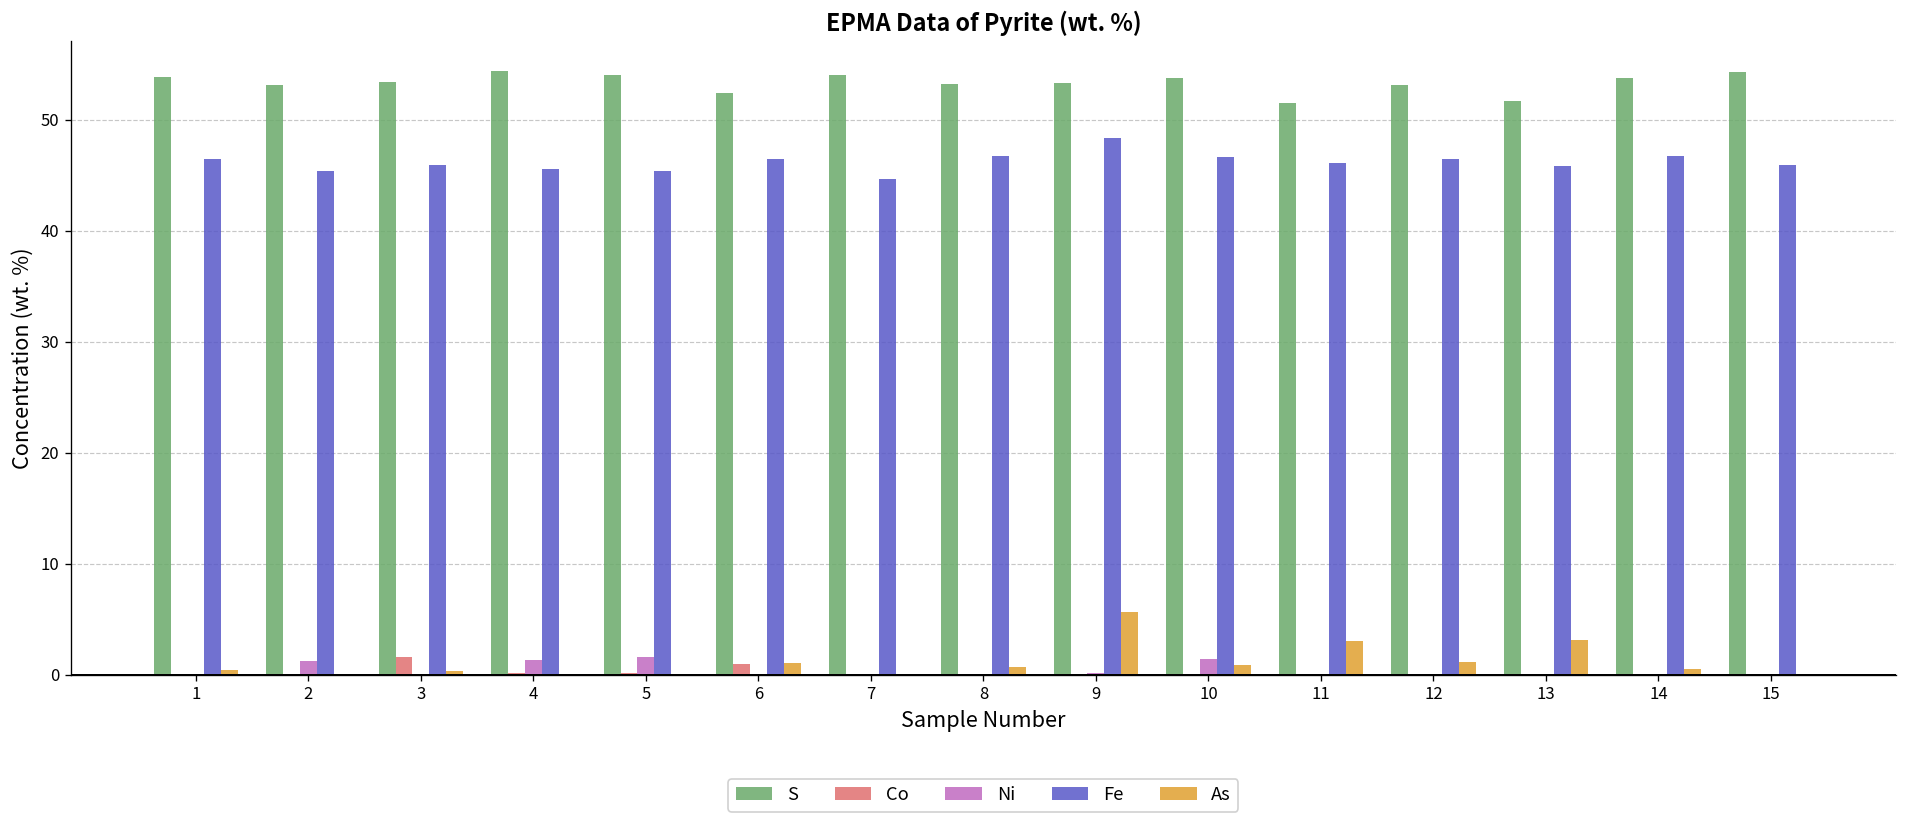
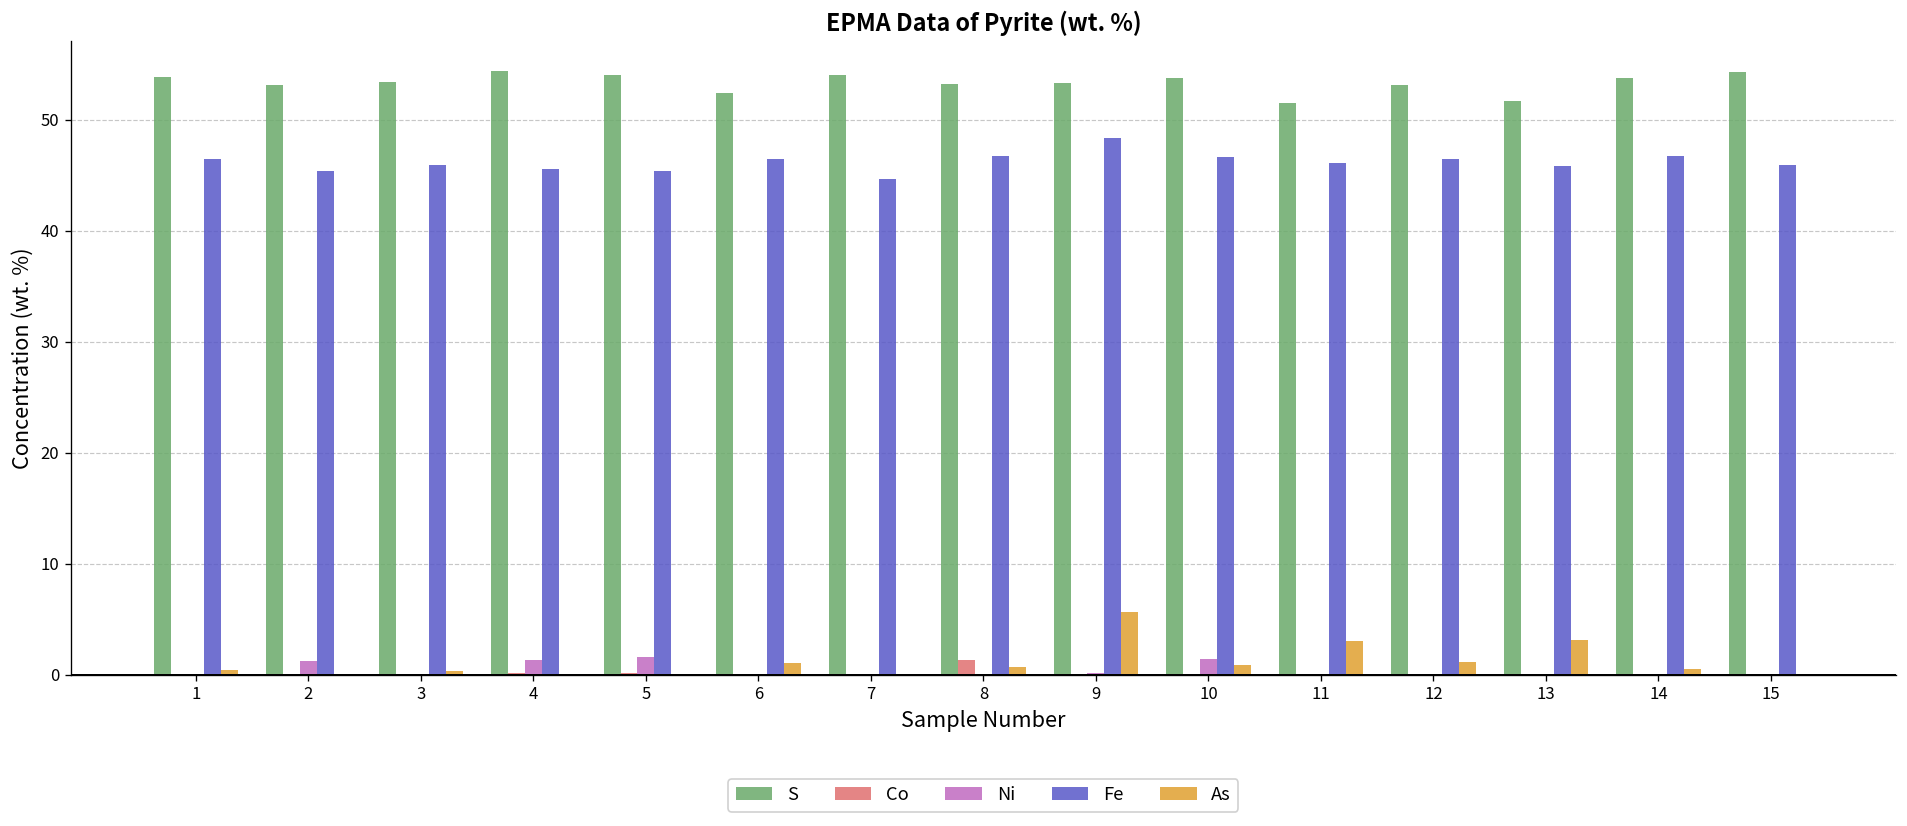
Co, 3: 2 -> 0
Co, 6: 1 -> 0
Co, 8: 0 -> 1
